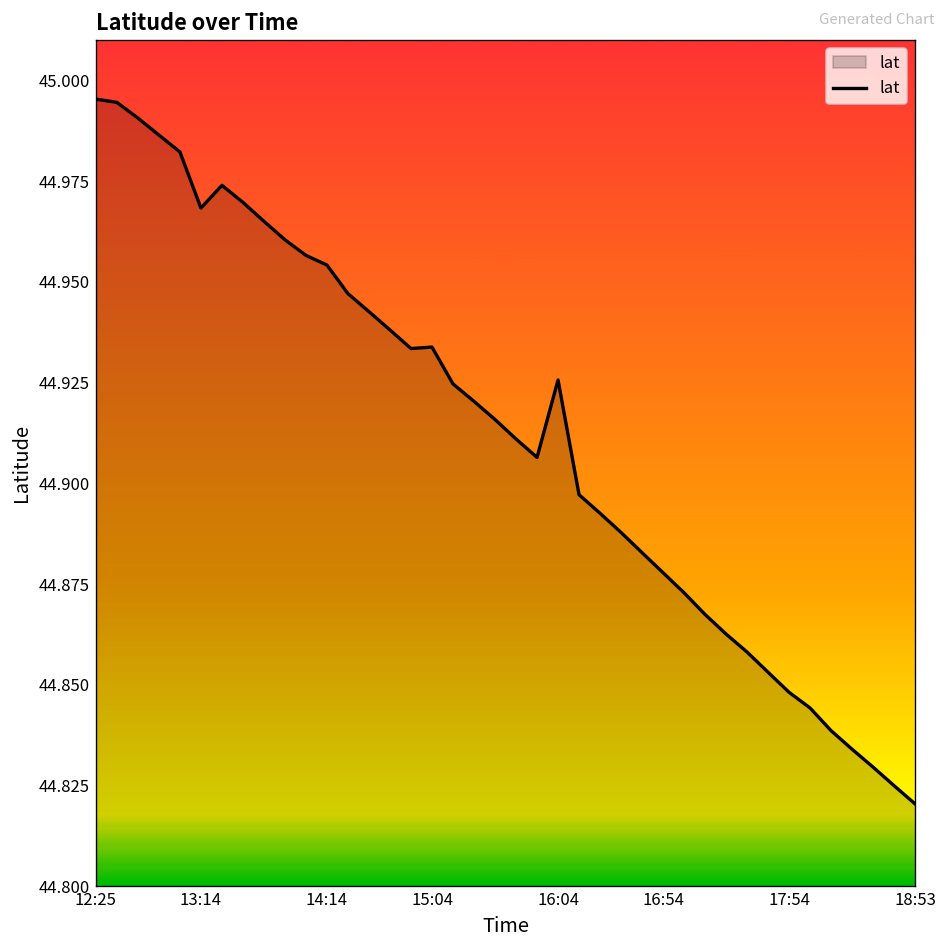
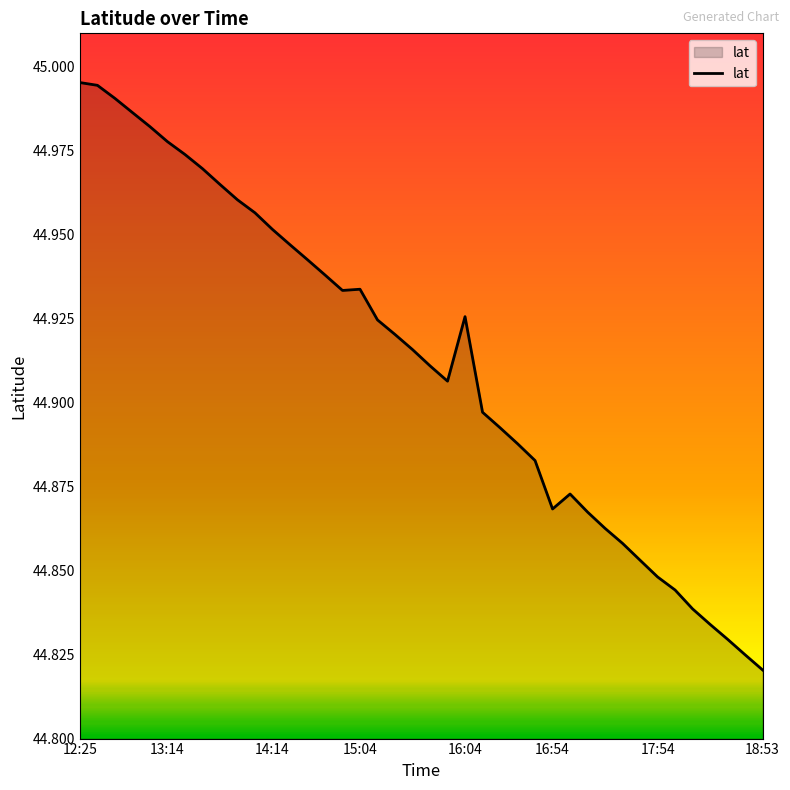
13:14: 44.968 -> 44.978
14:14: 44.954 -> 44.952
16:54: 44.878 -> 44.868
